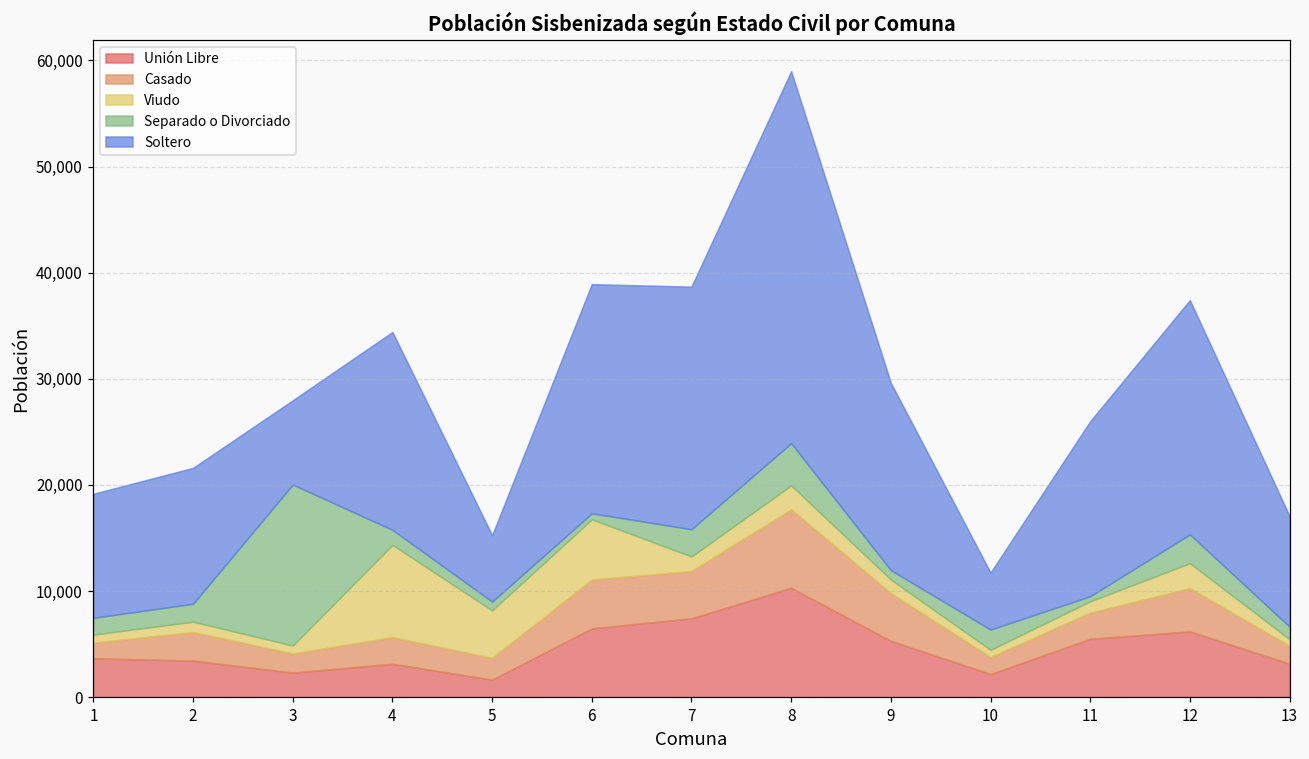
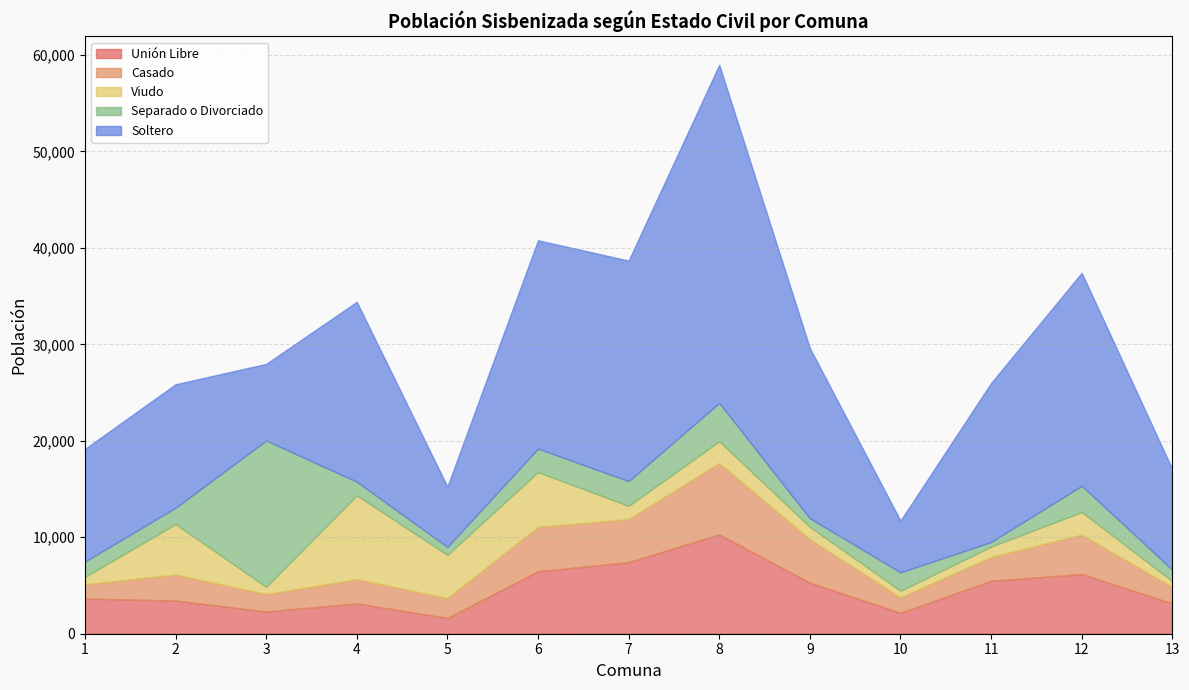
Viudo, 2: 1,000 -> 5,000
Separado o Divorciado, 6: 1,000 -> 2,000
